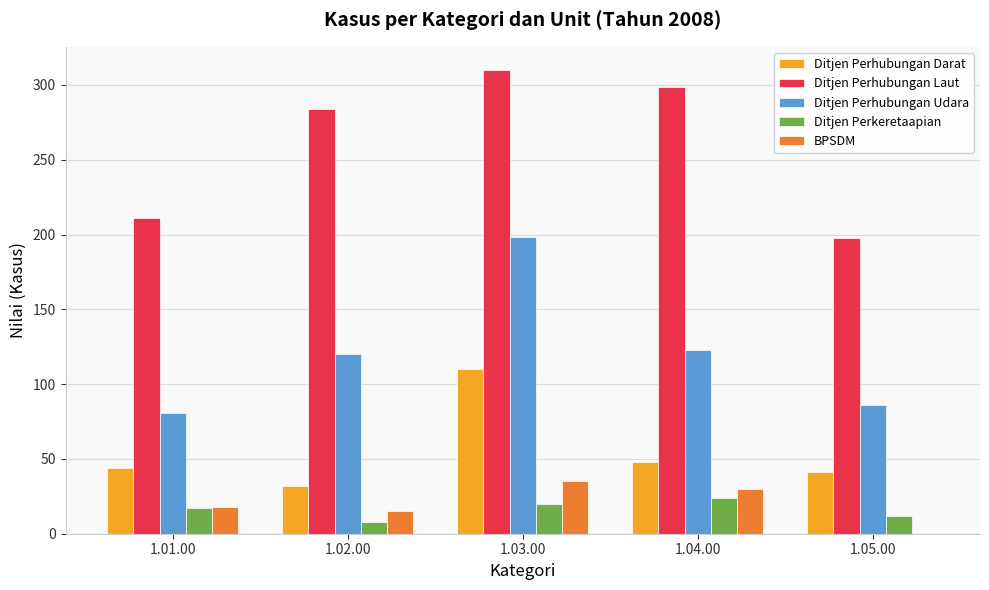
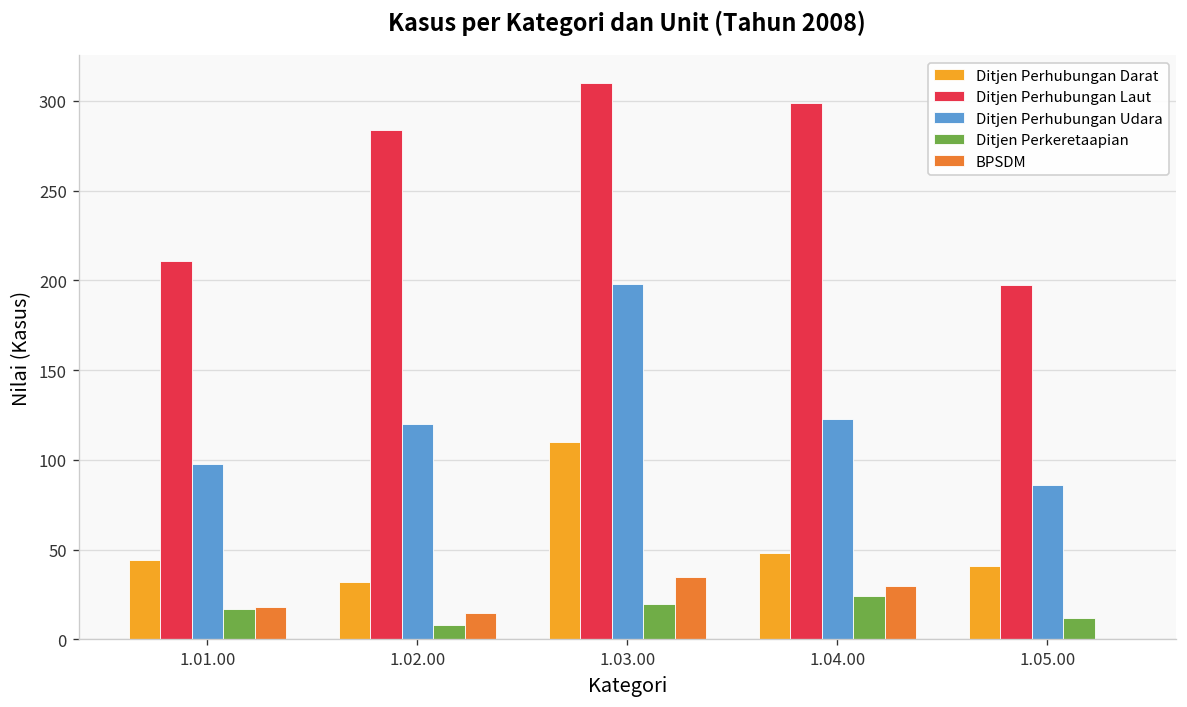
Ditjen Perhubungan Udara, 1.01.00: 81 -> 98
